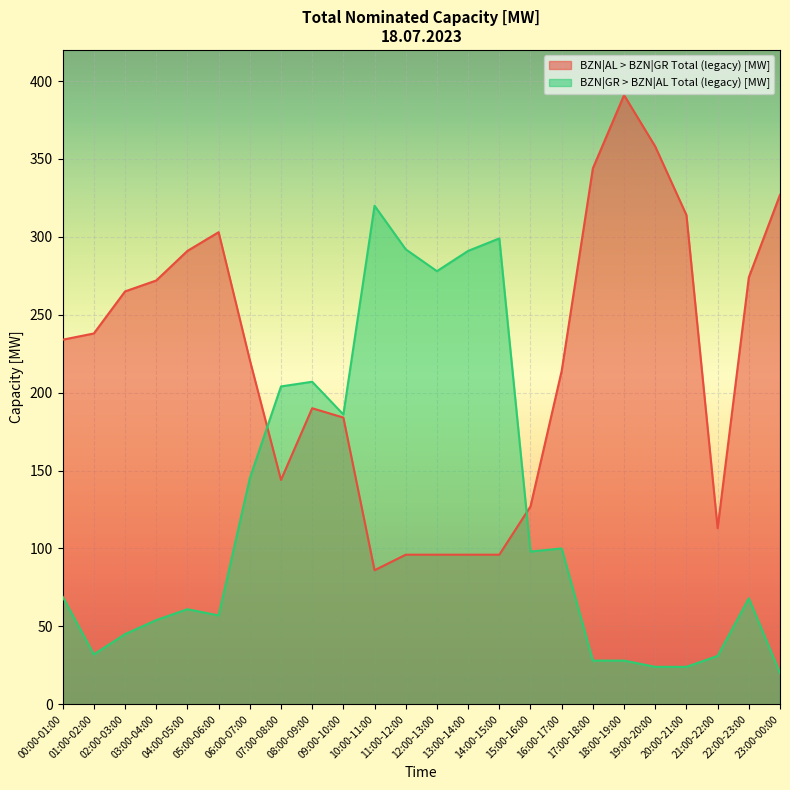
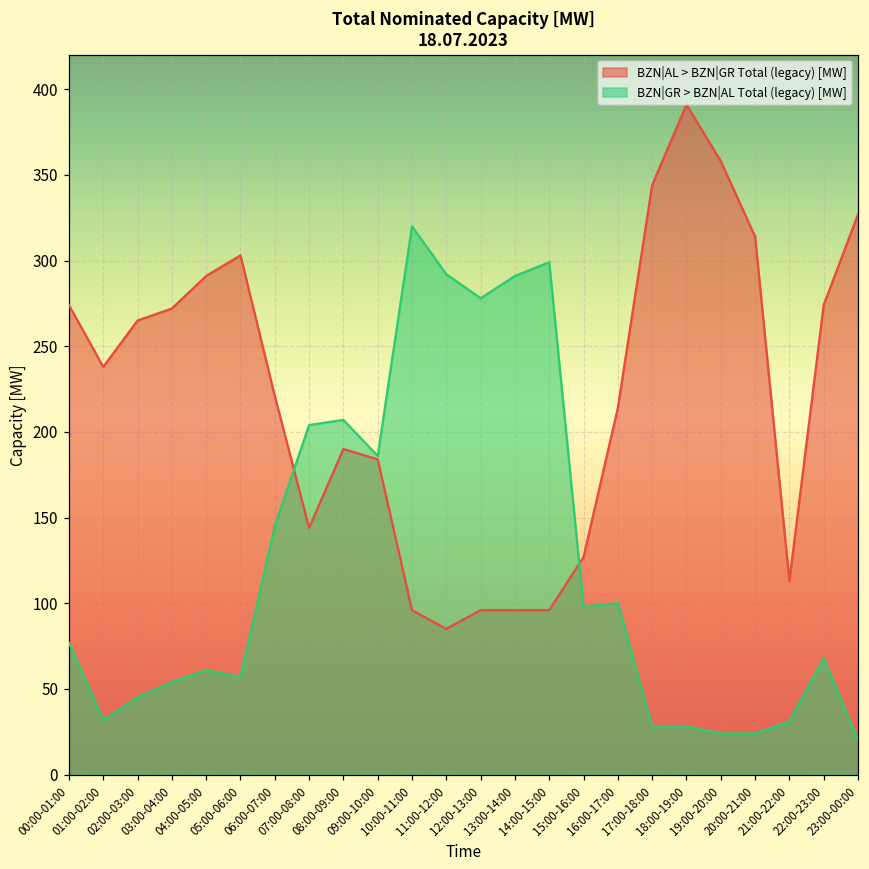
BZN|AL > BZN|GR Total (legacy) [MW], 00:00-01:00: 234 -> 274
BZN|GR > BZN|AL Total (legacy) [MW], 00:00-01:00: 69 -> 77
BZN|AL > BZN|GR Total (legacy) [MW], 10:00-11:00: 86 -> 96
BZN|AL > BZN|GR Total (legacy) [MW], 11:00-12:00: 96 -> 85
